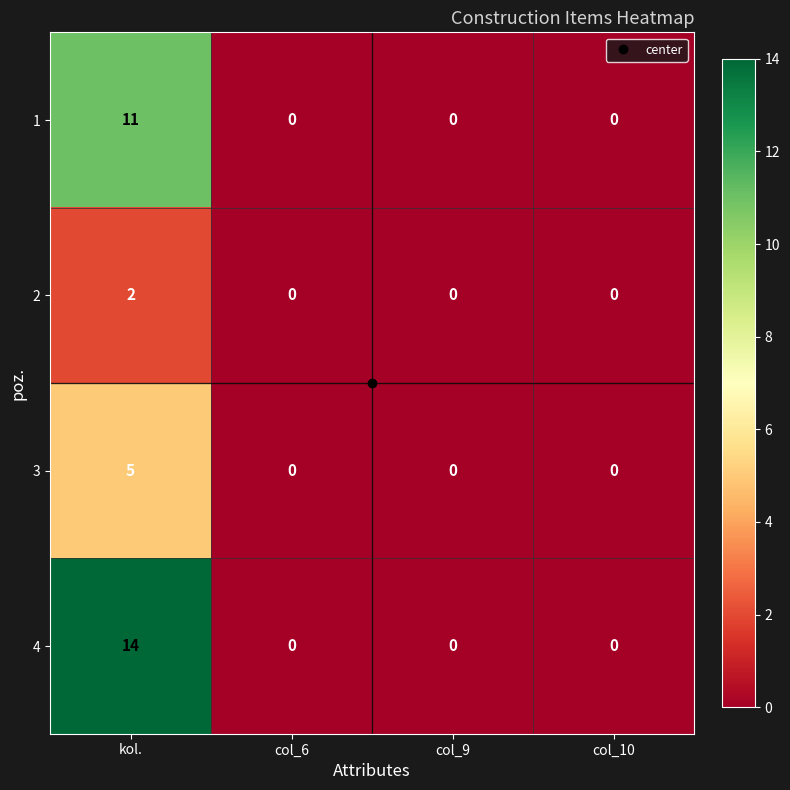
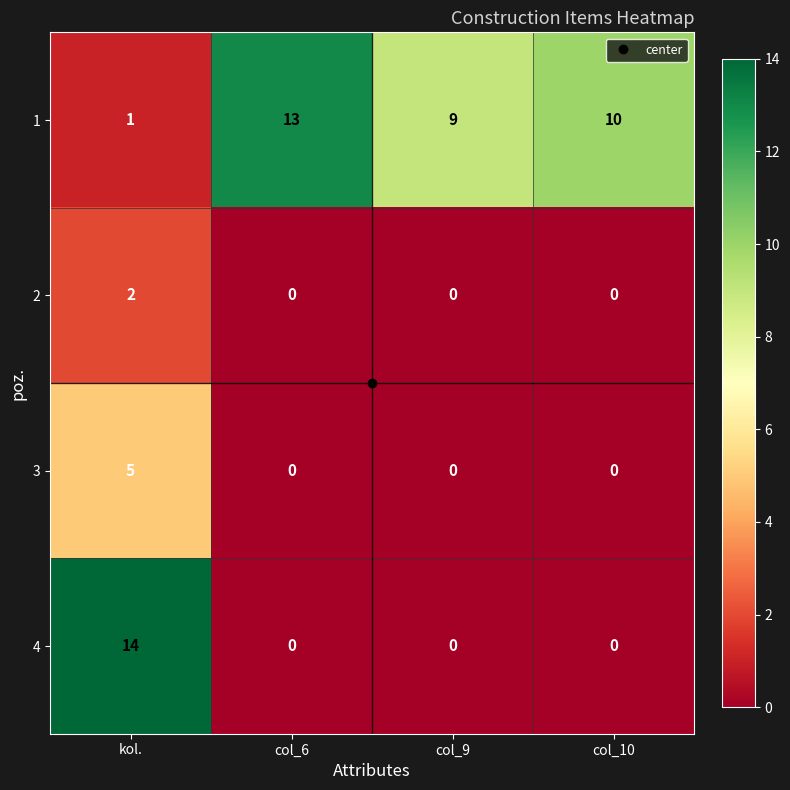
1, kol.: 11 -> 1
1, col_6: 0 -> 13
1, col_9: 0 -> 9
1, col_10: 0 -> 10
